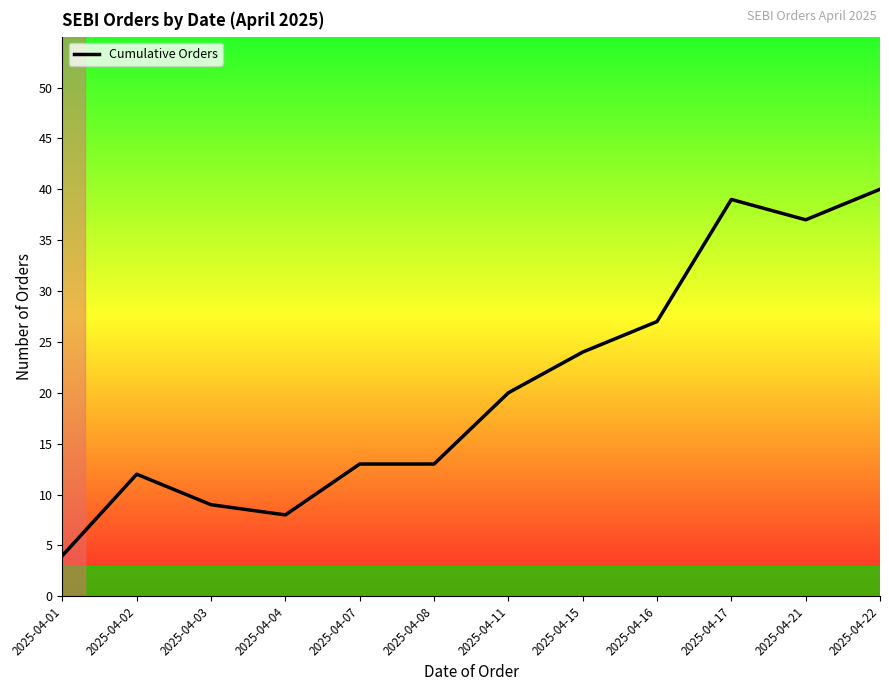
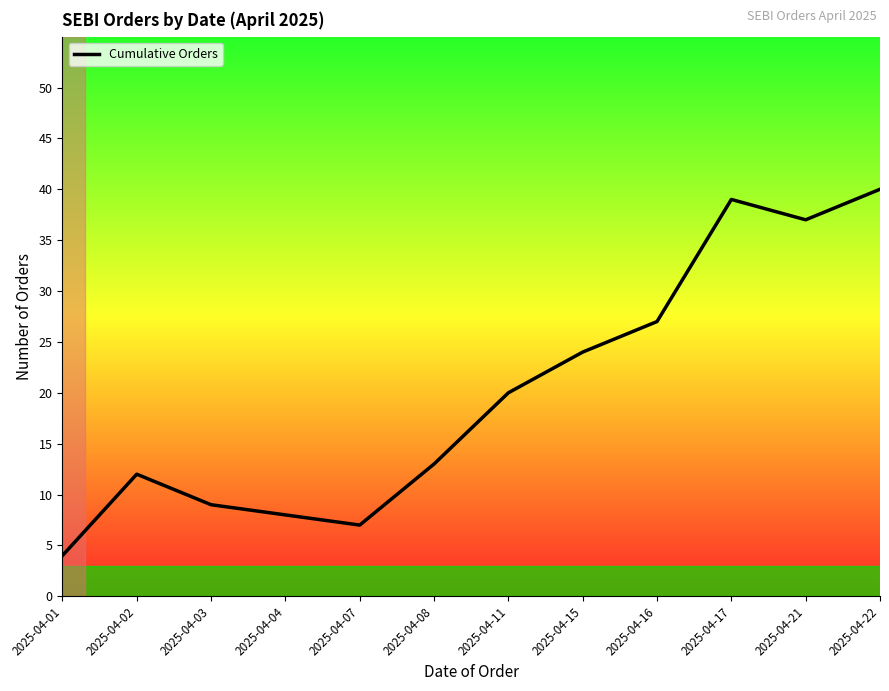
2025-04-07: 13 -> 7
